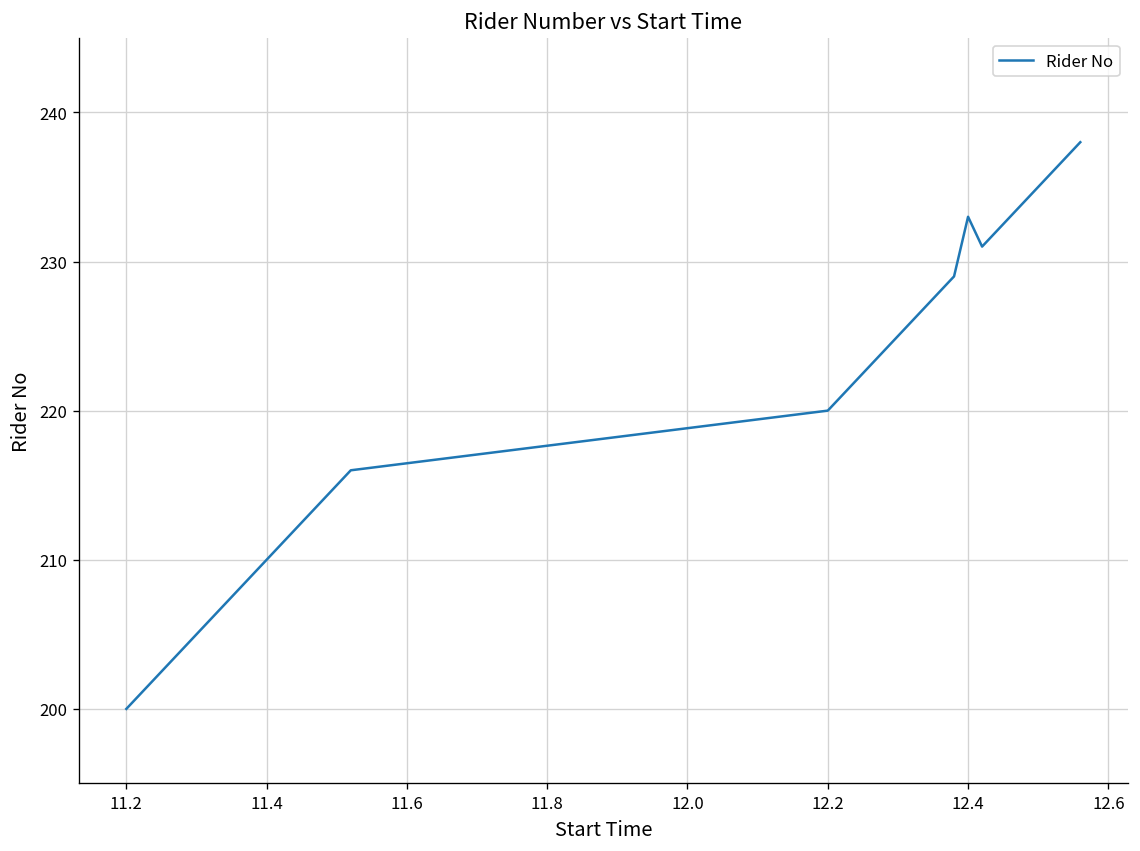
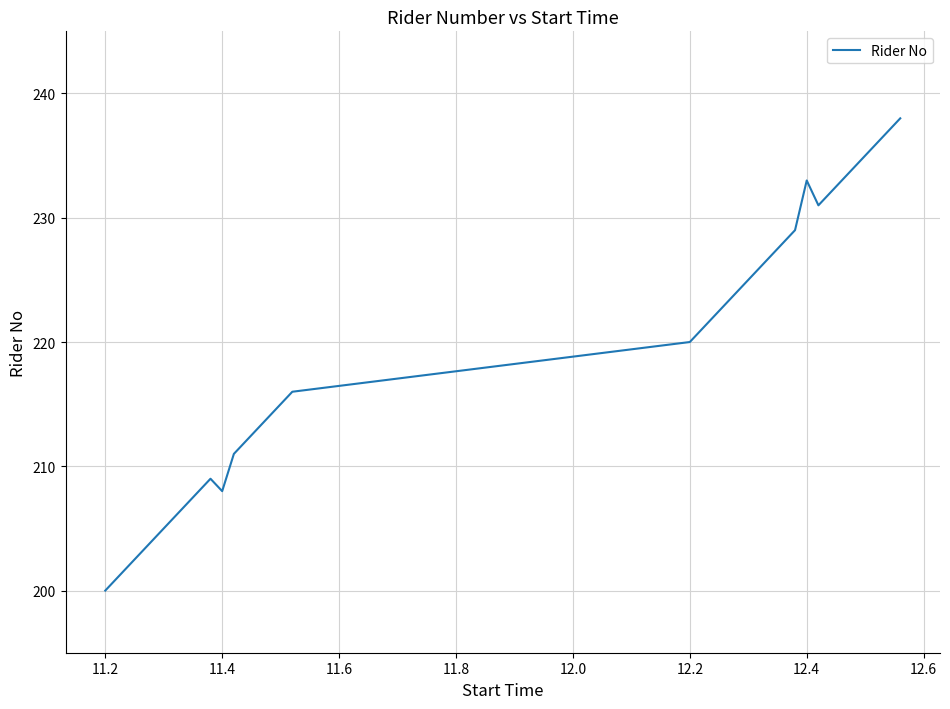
11.4: 210 -> 208
